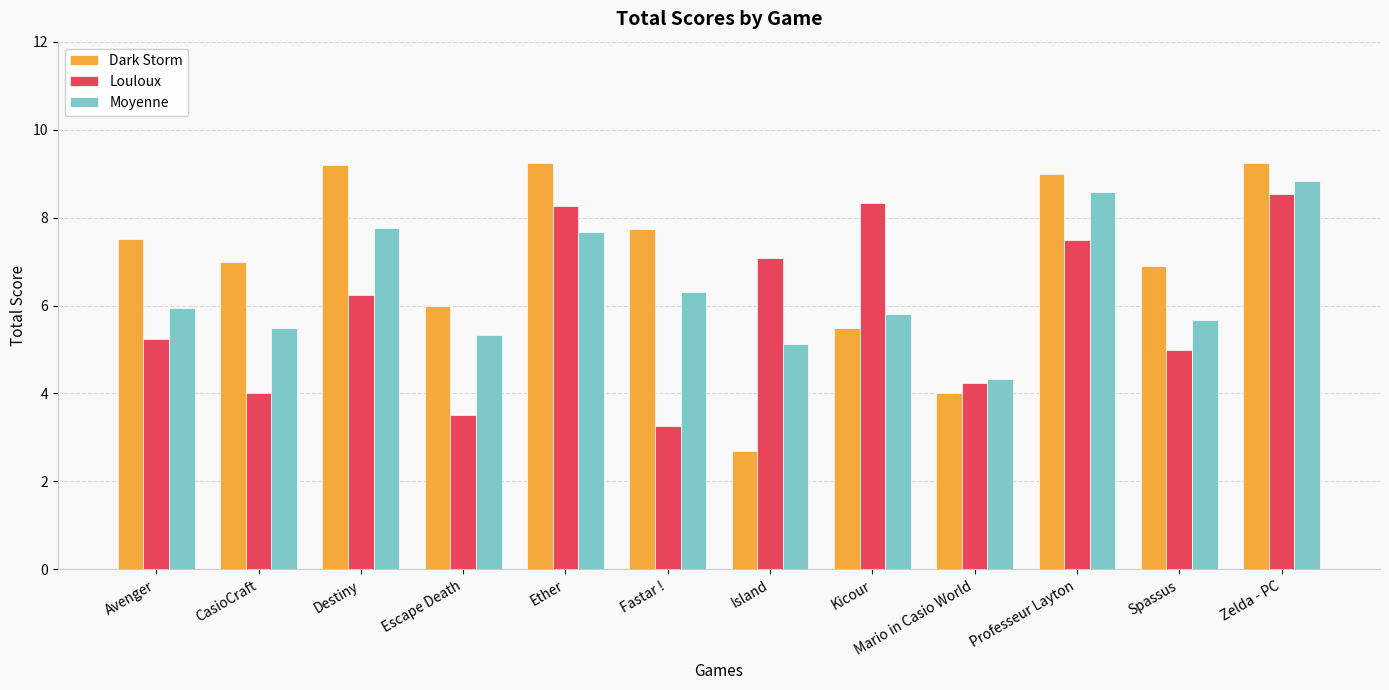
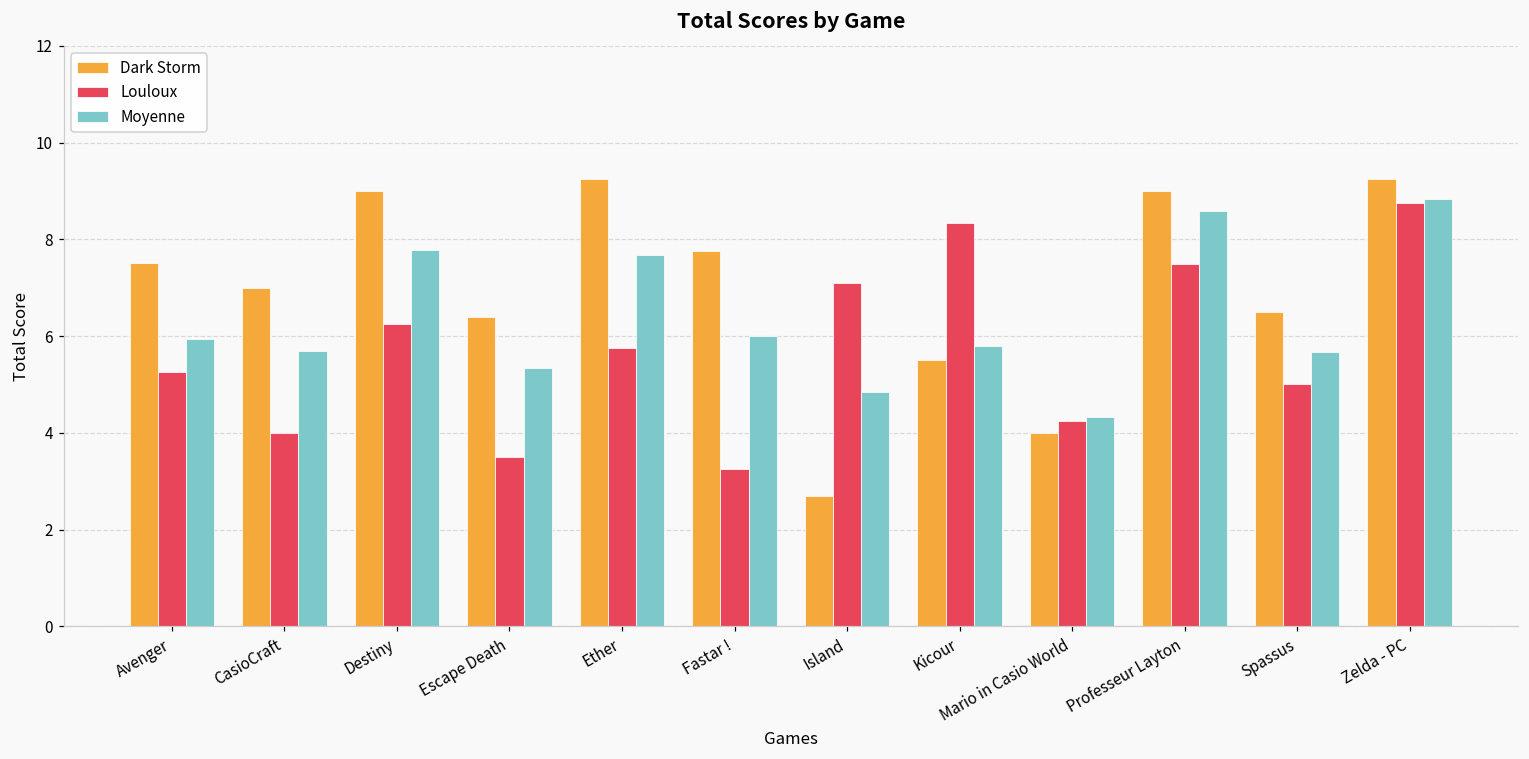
Moyenne, CasioCraft: 5.5 -> 5.7
Dark Storm, Destiny: 9.2 -> 9.0
Dark Storm, Escape Death: 6.0 -> 6.4
Louloux, Ether: 8.3 -> 5.8
Moyenne, Fastar !: 6.3 -> 6.0
Moyenne, Island: 5.1 -> 4.8
Dark Storm, Spassus: 6.9 -> 6.5
Louloux, Zelda - PC: 8.5 -> 8.8
